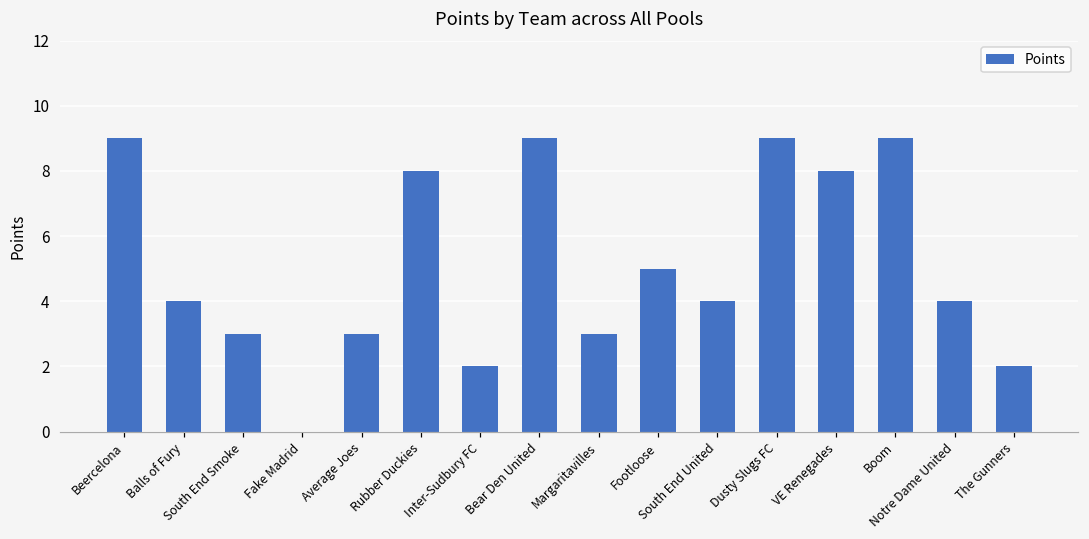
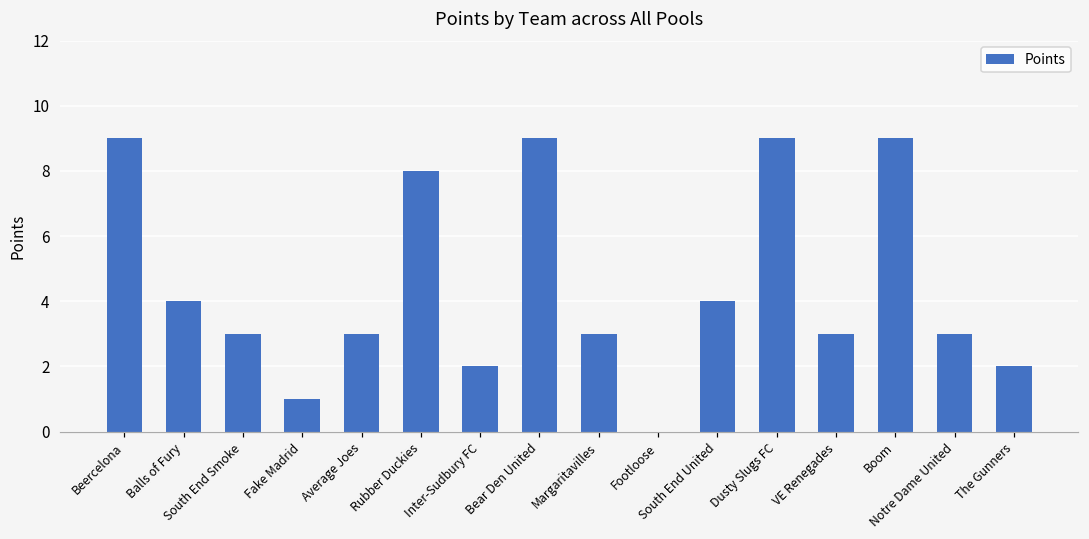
Fake Madrid: 0 -> 1
Footloose: 5 -> 0
VE Renegades: 8 -> 3
Notre Dame United: 4 -> 3
